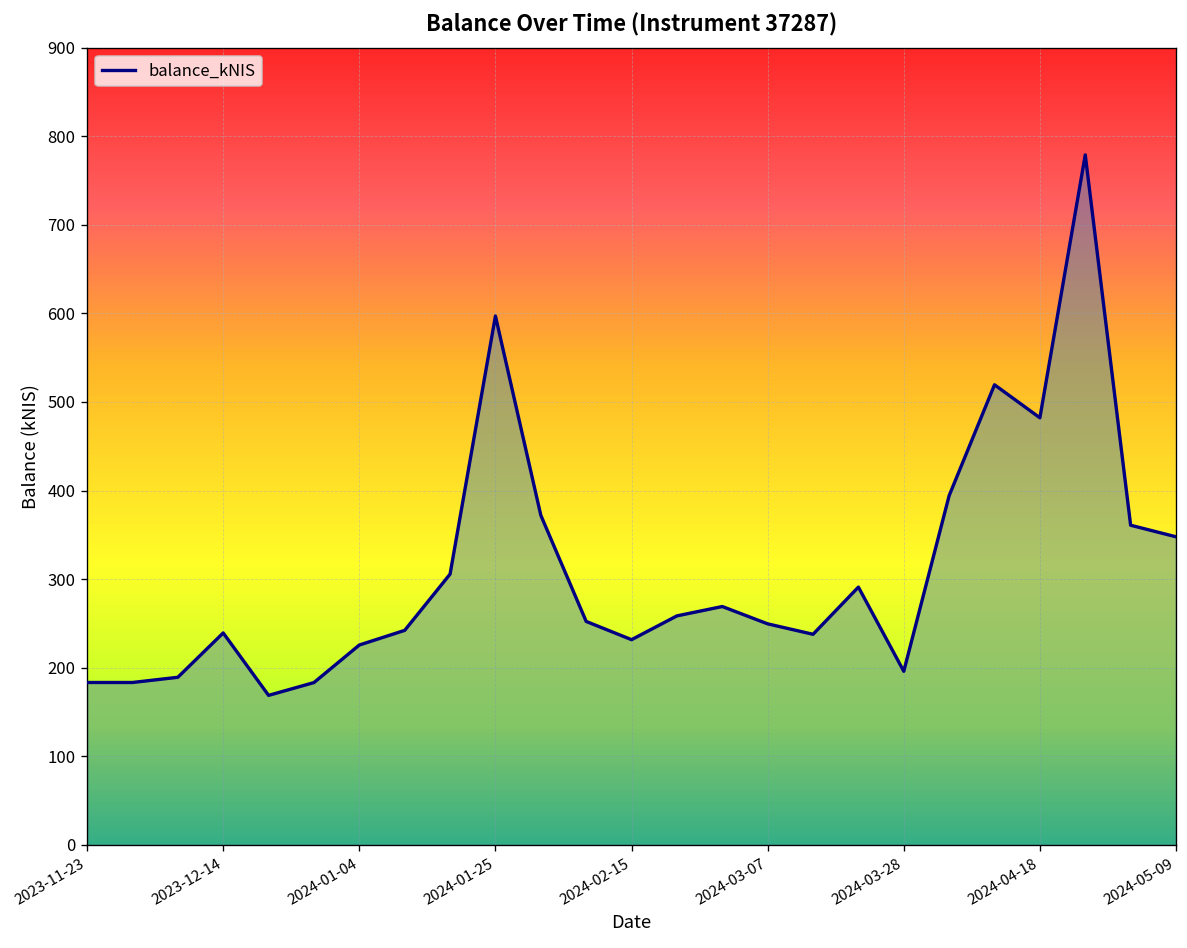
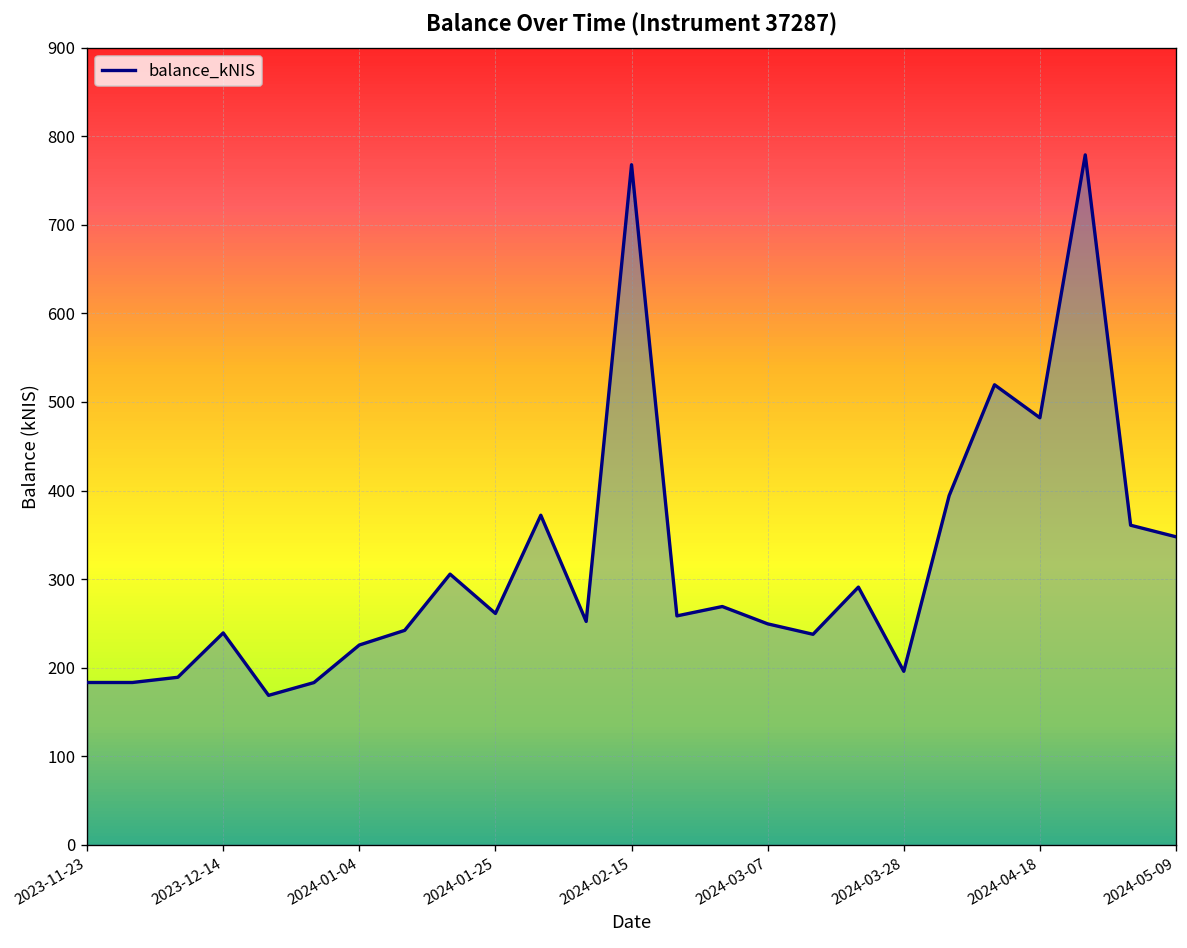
2024-01-25: 600 -> 260
2024-02-15: 230 -> 770
